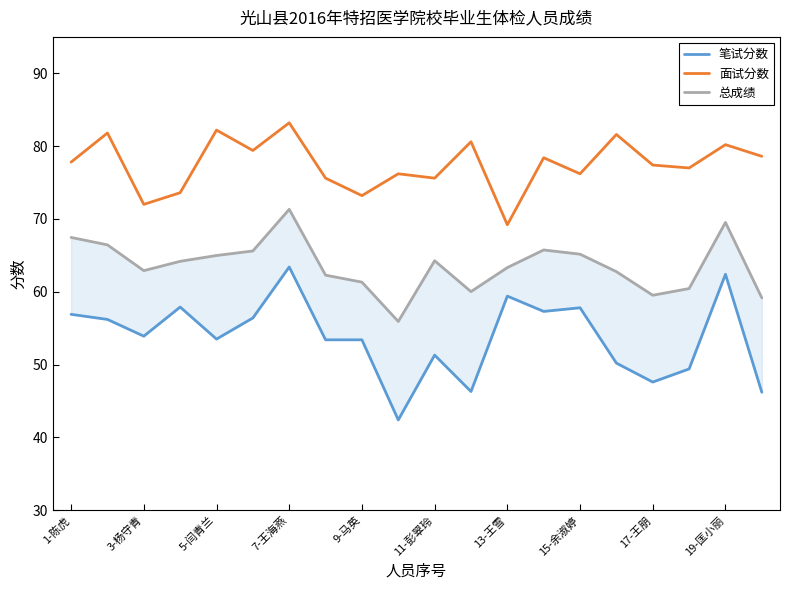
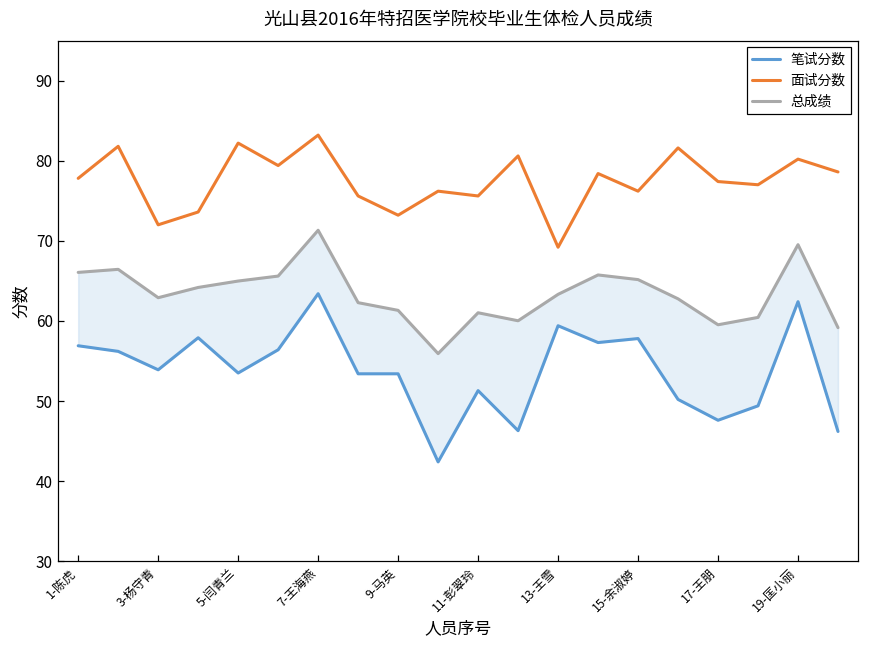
总成绩, 1-陈虎: 67 -> 66
总成绩, 11-彭翠玲: 64 -> 61
